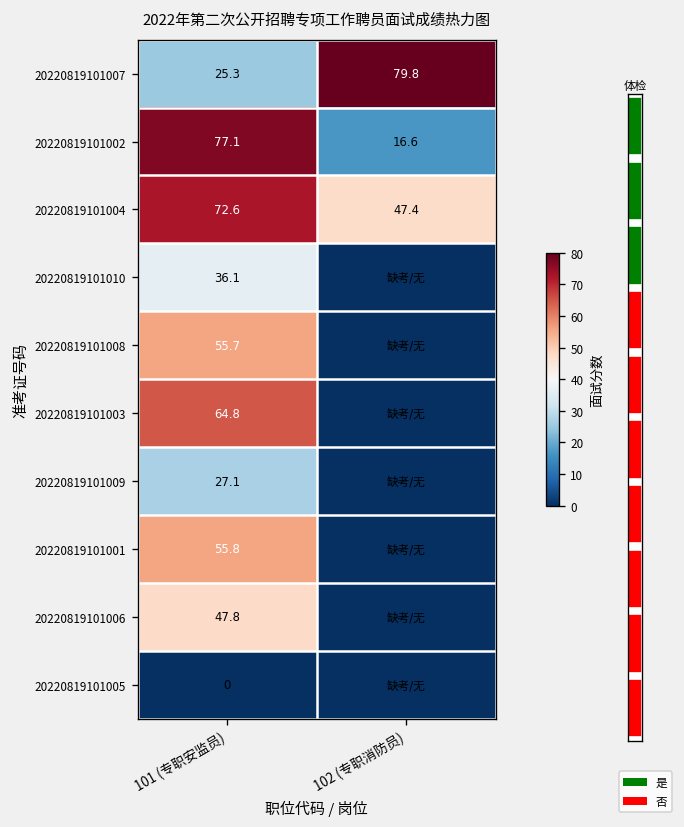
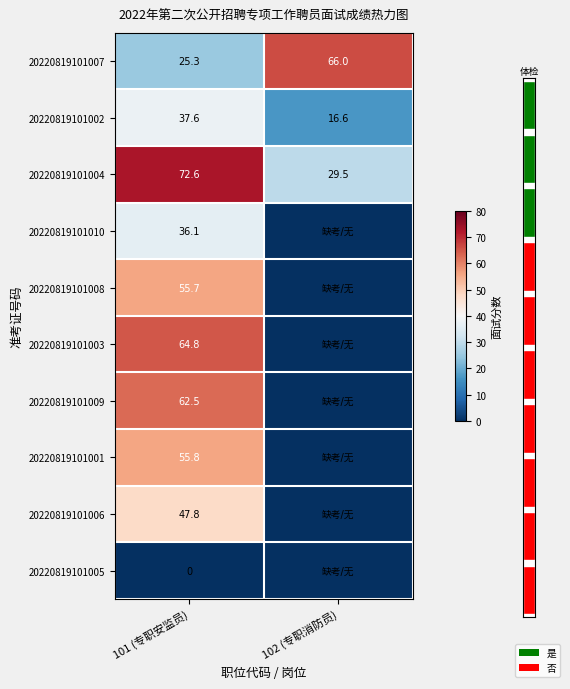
2022年第二次公开招聘专项工作聘员面试成绩热力图, 20220819101007, 102 (专职消防员): 79.8 -> 66.0
2022年第二次公开招聘专项工作聘员面试成绩热力图, 20220819101002, 101 (专职安监员): 77.1 -> 37.6
2022年第二次公开招聘专项工作聘员面试成绩热力图, 20220819101004, 102 (专职消防员): 47.4 -> 29.5
2022年第二次公开招聘专项工作聘员面试成绩热力图, 20220819101009, 101 (专职安监员): 27.1 -> 62.5
